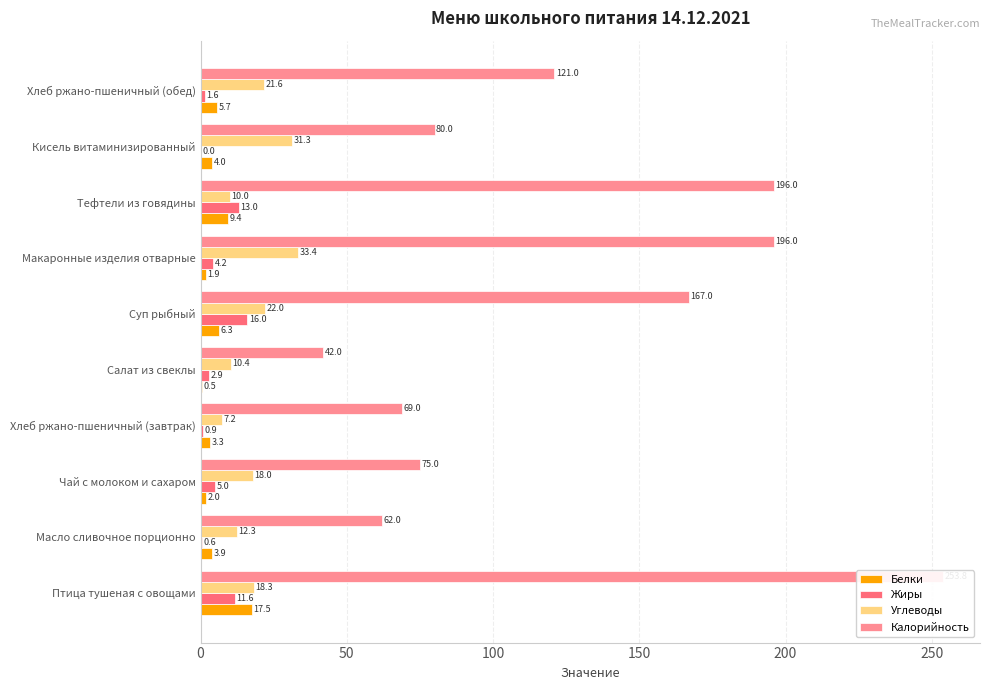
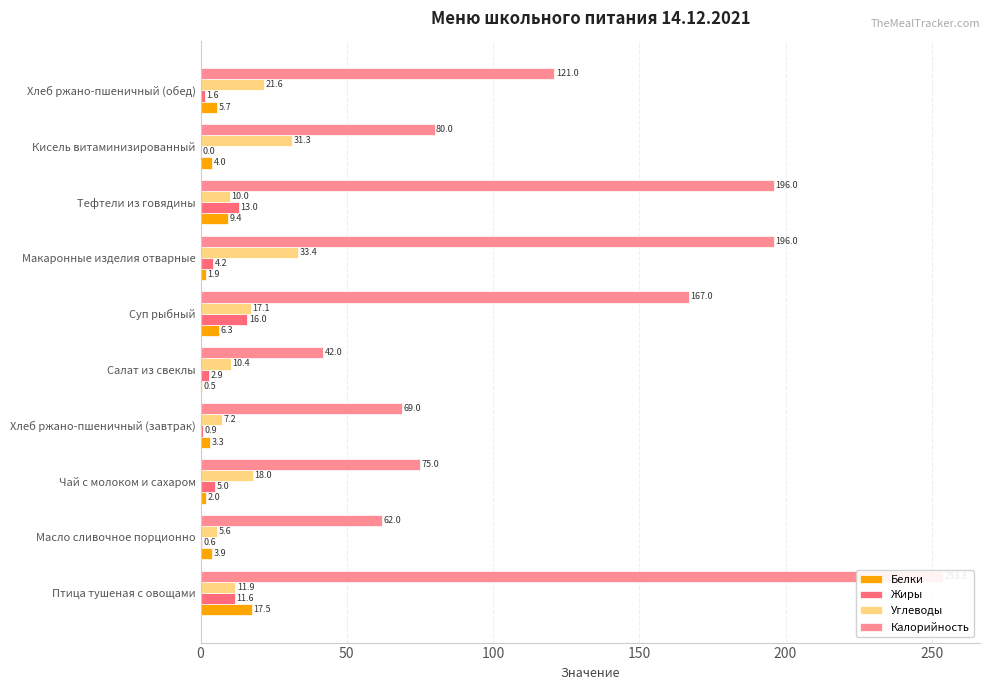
Углеводы, Суп рыбный: 22.0 -> 17.1
Углеводы, Масло сливочное порционно: 12.3 -> 5.6
Углеводы, Птица тушеная с овощами: 18.3 -> 11.9
